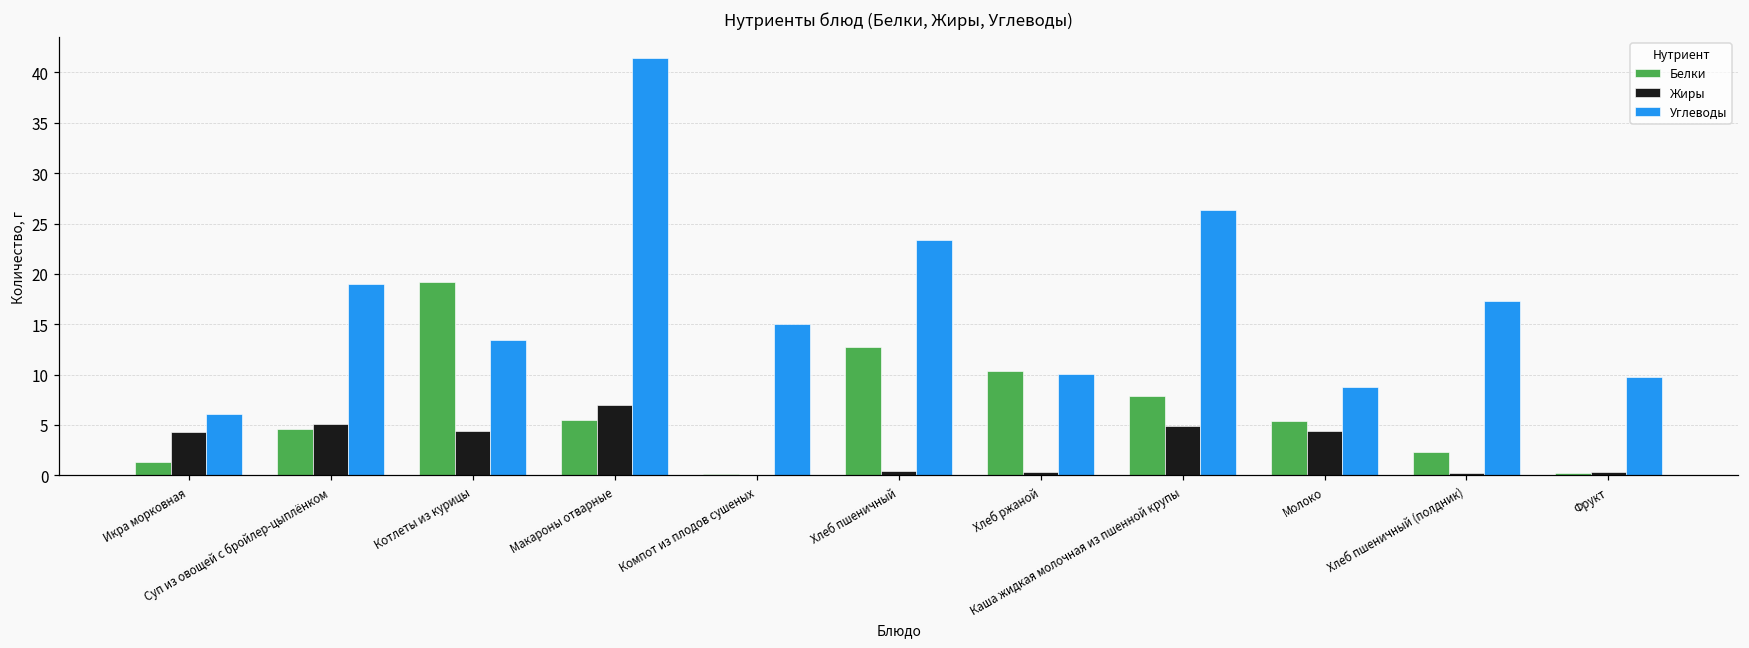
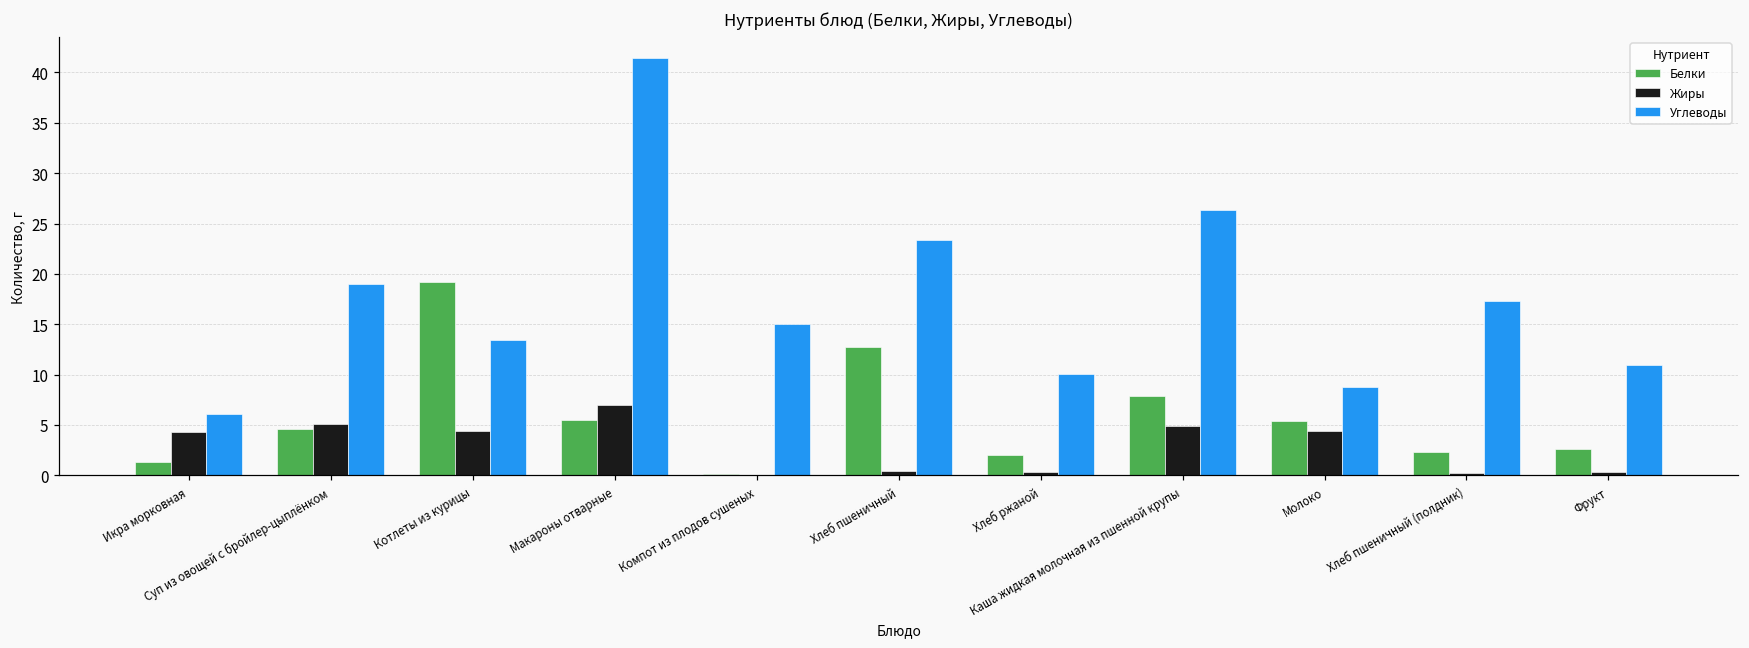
Белки, Хлеб ржаной: 10 -> 2
Белки, Фрукт: 0 -> 3
Углеводы, Фрукт: 10 -> 11
